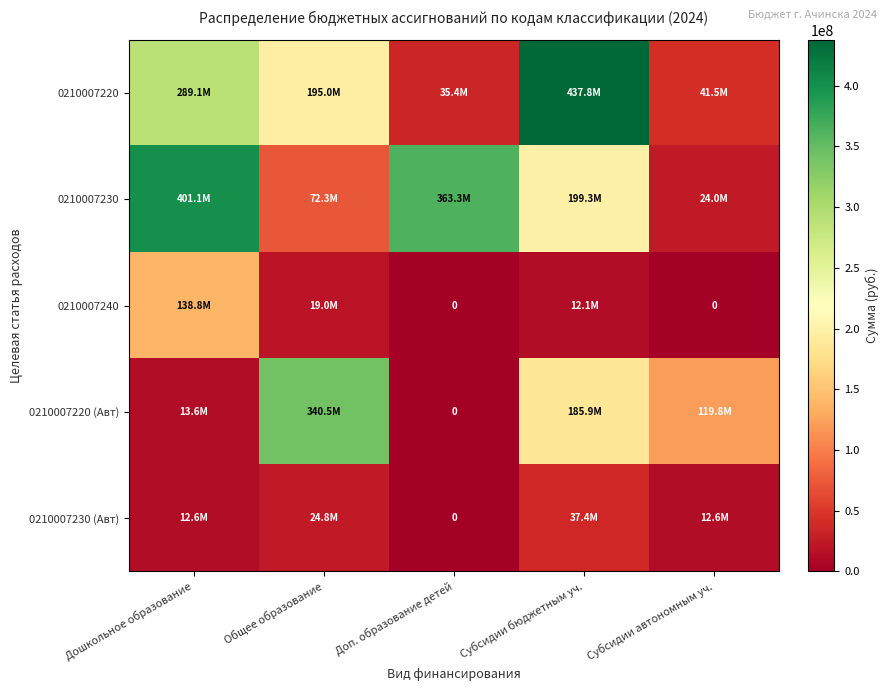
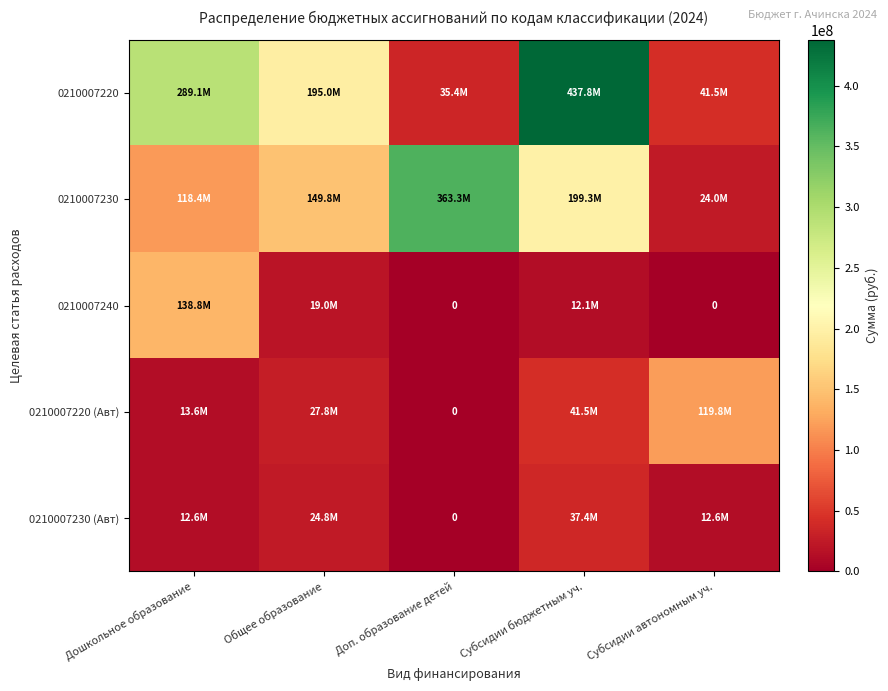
0210007230, Дошкольное образование: 401.1M -> 118.4M
0210007230, Общее образование: 72.3M -> 149.8M
0210007220 (Авт), Общее образование: 340.5M -> 27.8M
0210007220 (Авт), Субсидии бюджетным уч.: 185.9M -> 41.5M
